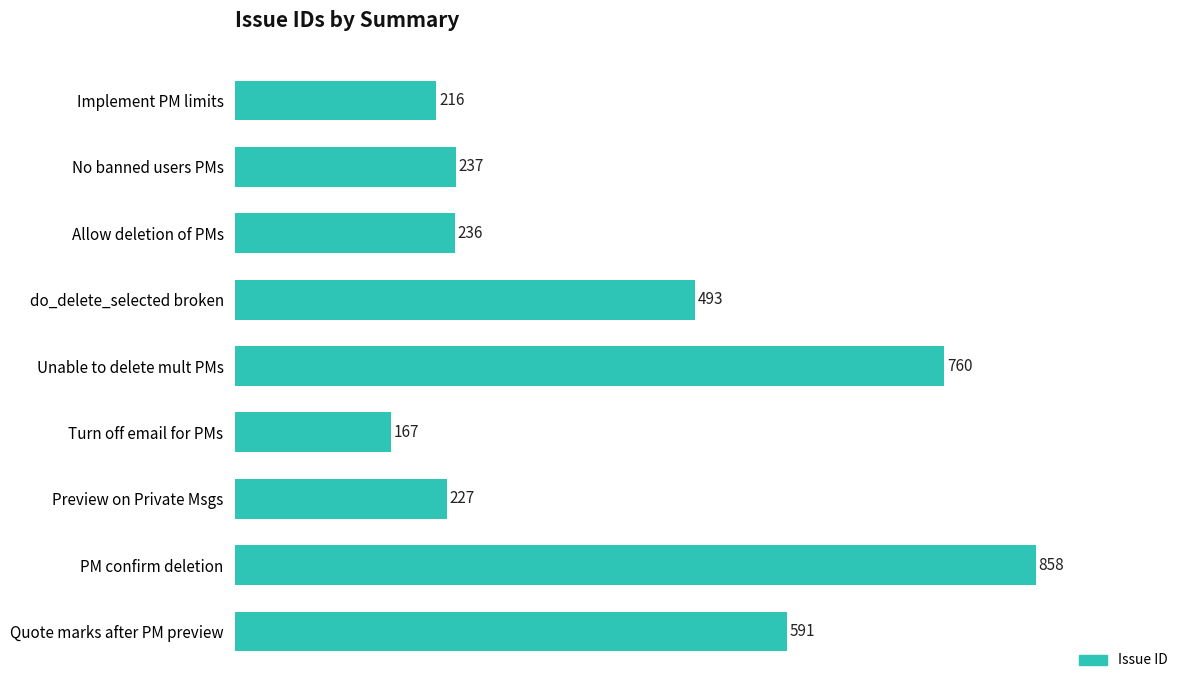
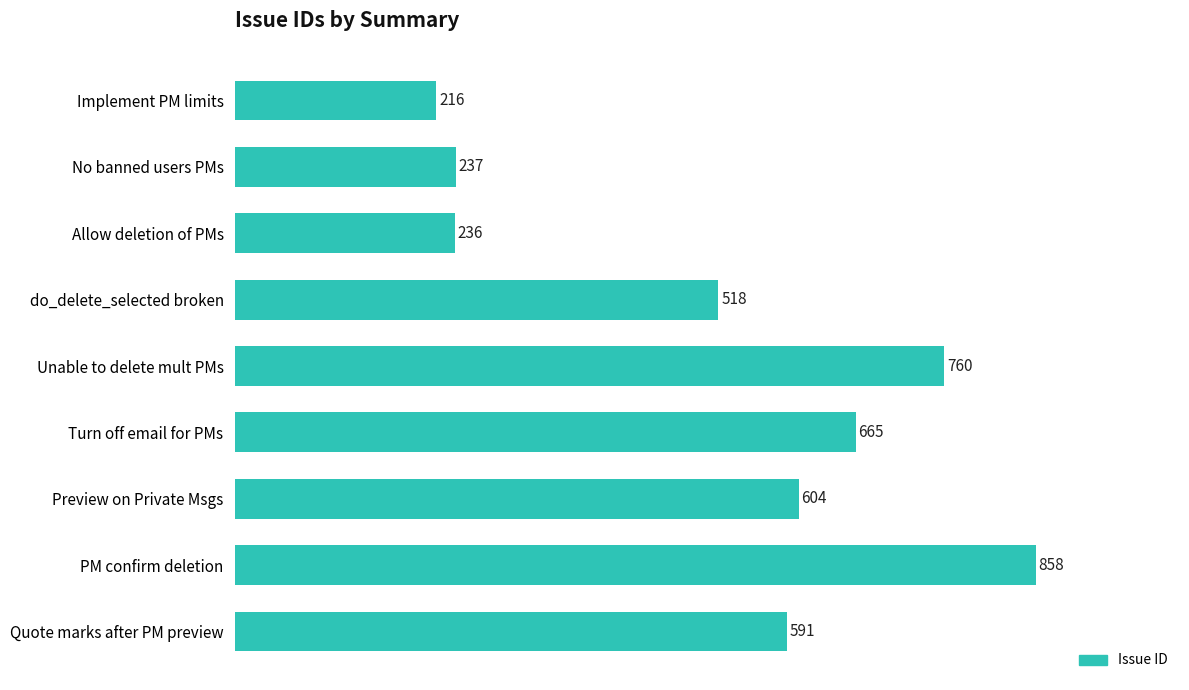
do_delete_selected broken: 493 -> 518
Turn off email for PMs: 167 -> 665
Preview on Private Msgs: 227 -> 604
